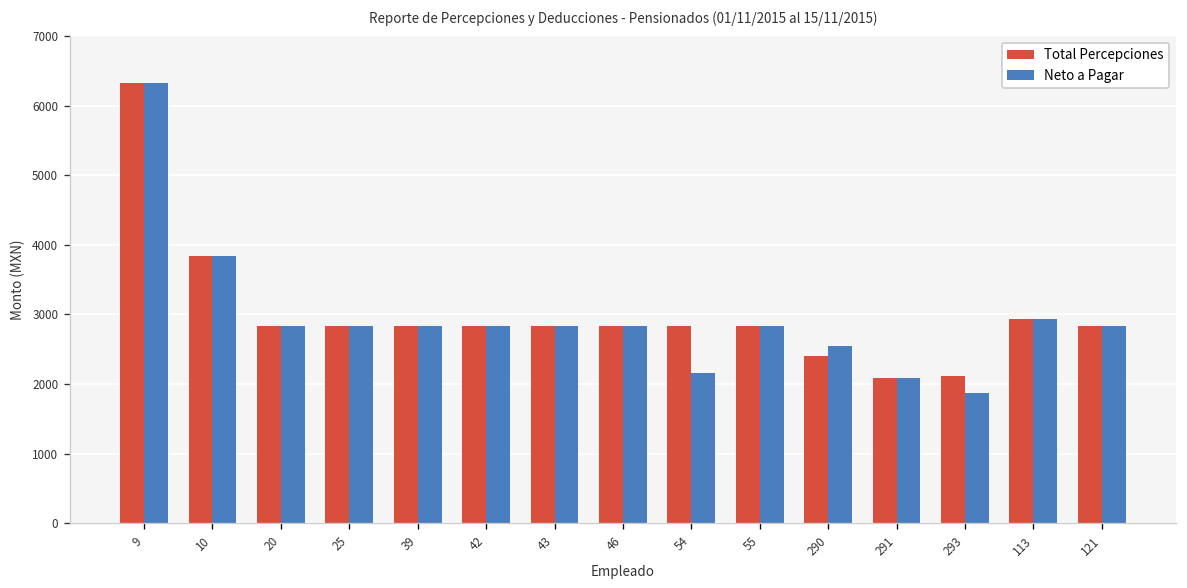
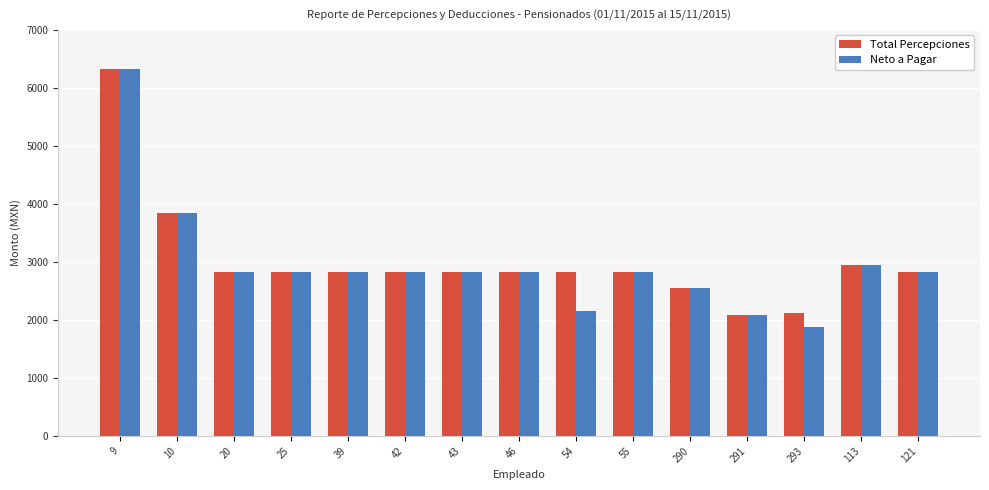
Total Percepciones, 290: 2400 -> 2600
